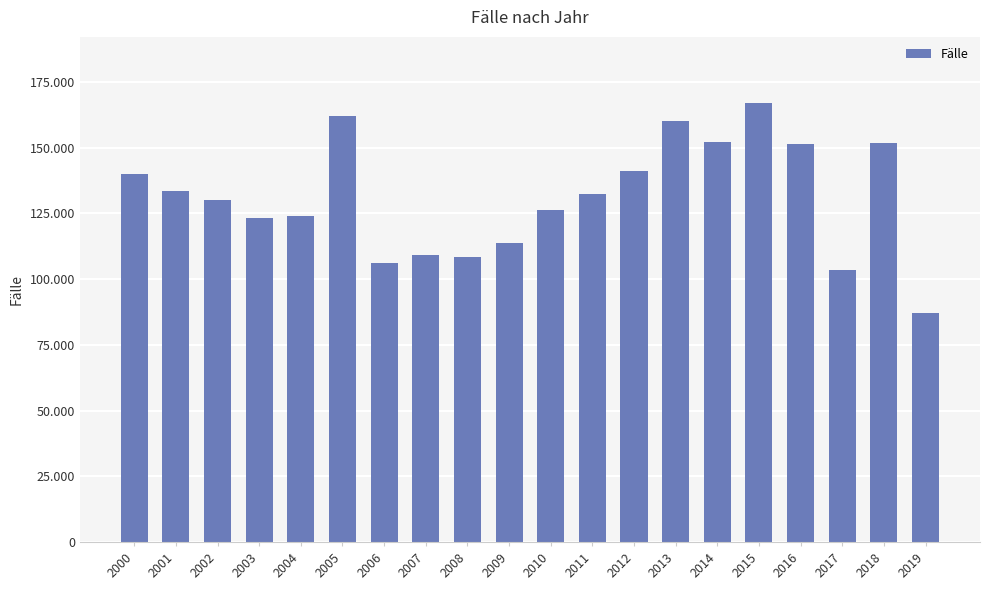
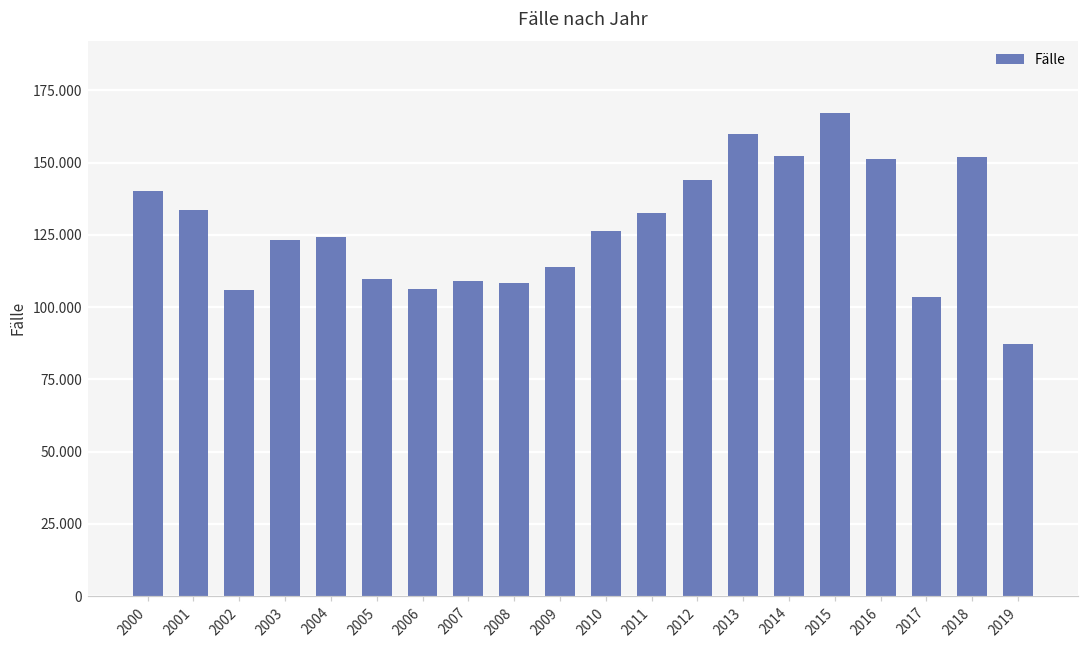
2002: 130 -> 106
2005: 162 -> 110
2012: 141 -> 144
